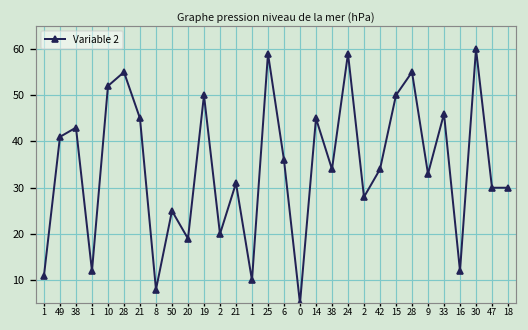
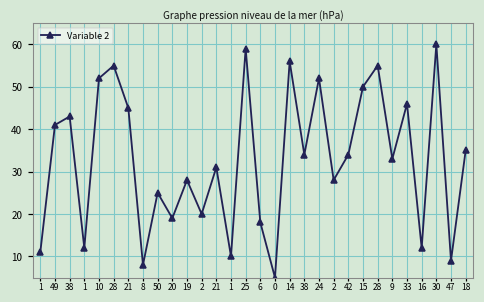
19: 50 -> 28
6: 36 -> 18
14: 45 -> 56
24: 59 -> 52
47: 30 -> 9
18: 30 -> 35
